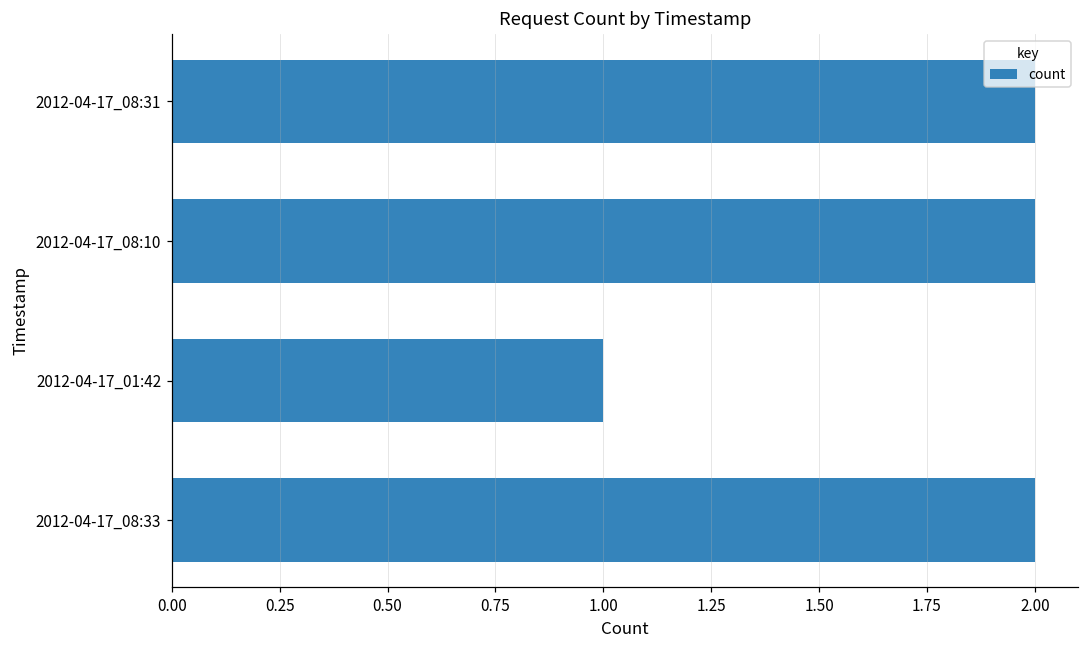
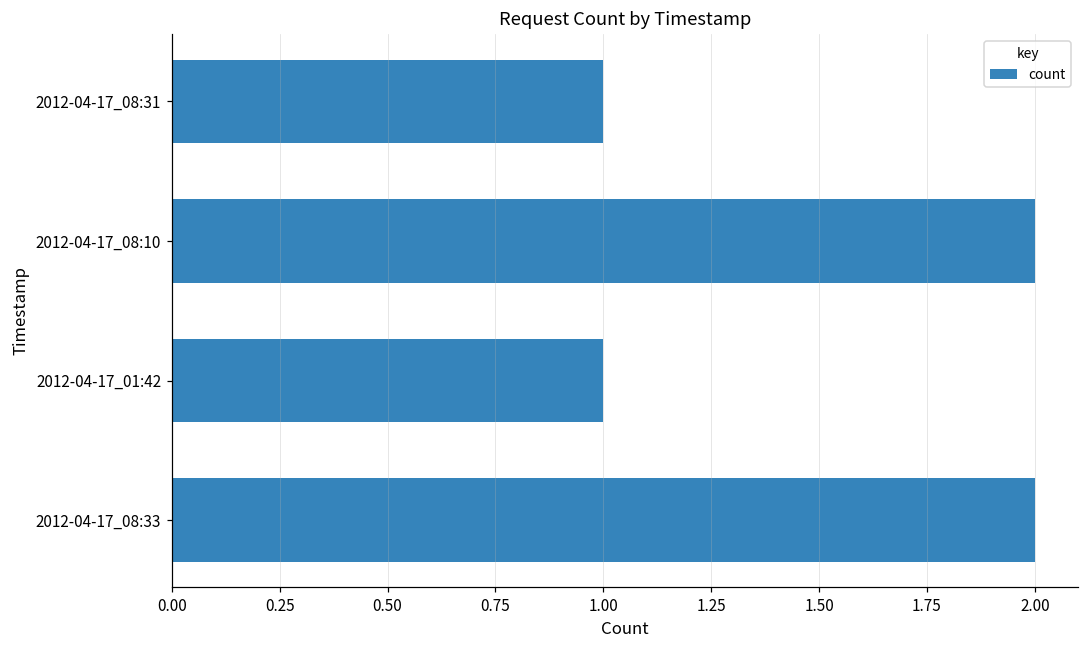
2012-04-17_08:31: 2 -> 1
